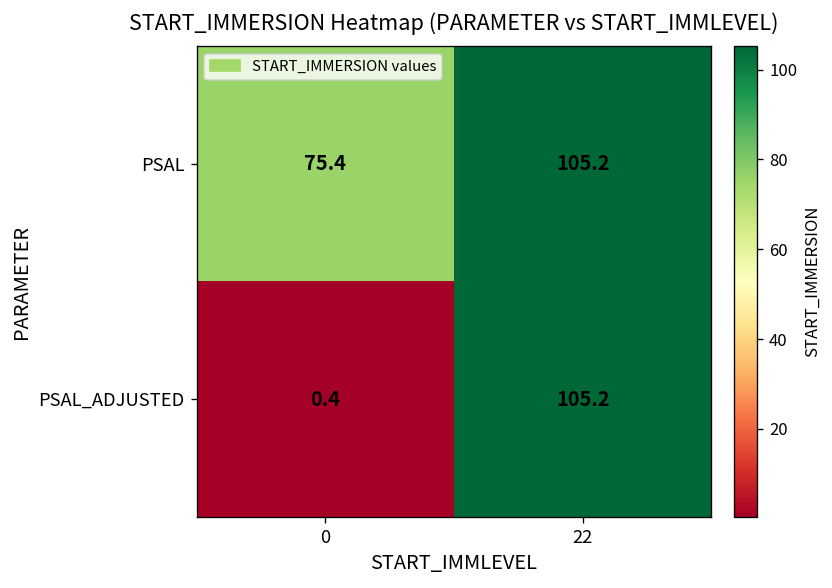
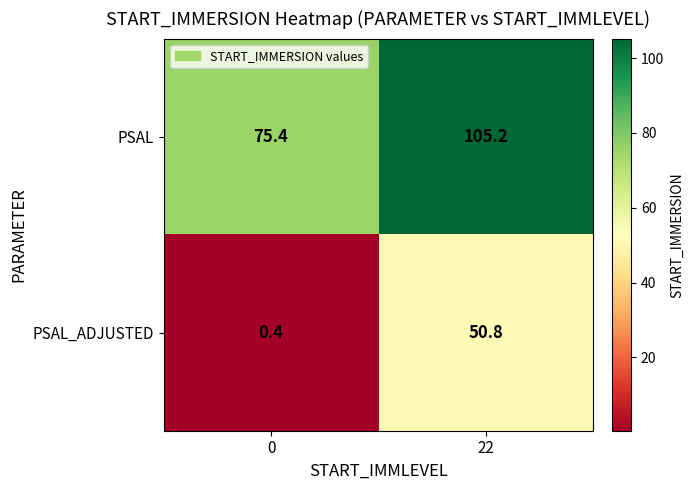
PSAL_ADJUSTED, 22: 105.2 -> 50.8
